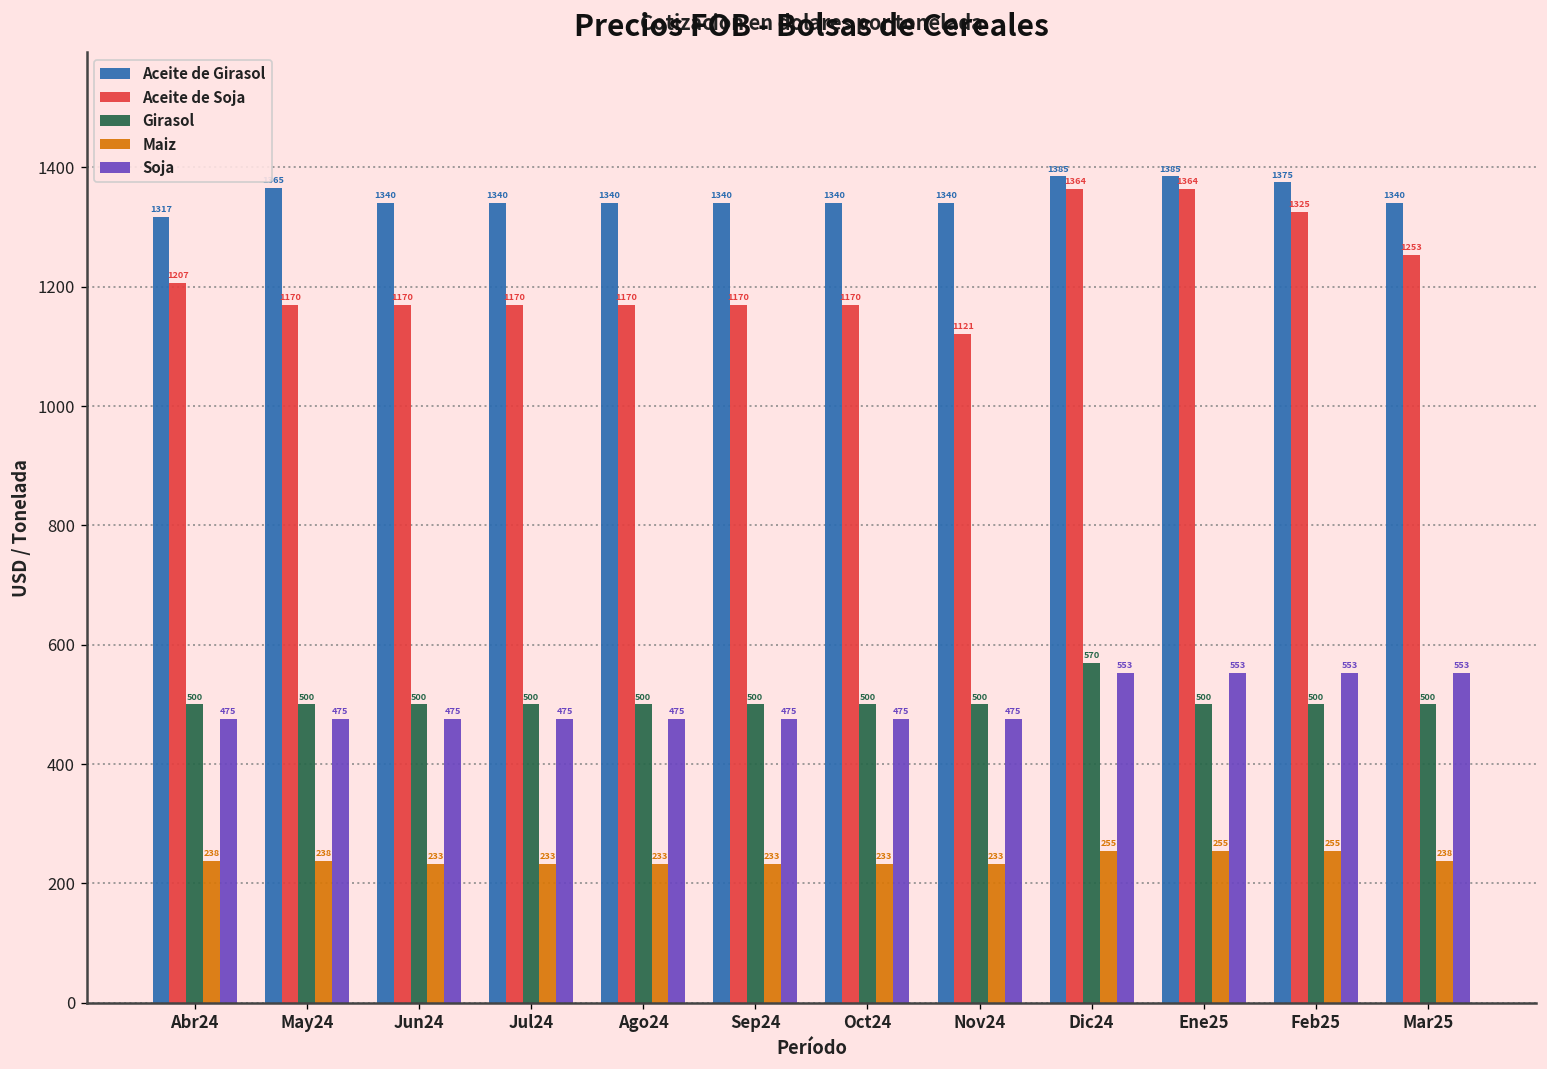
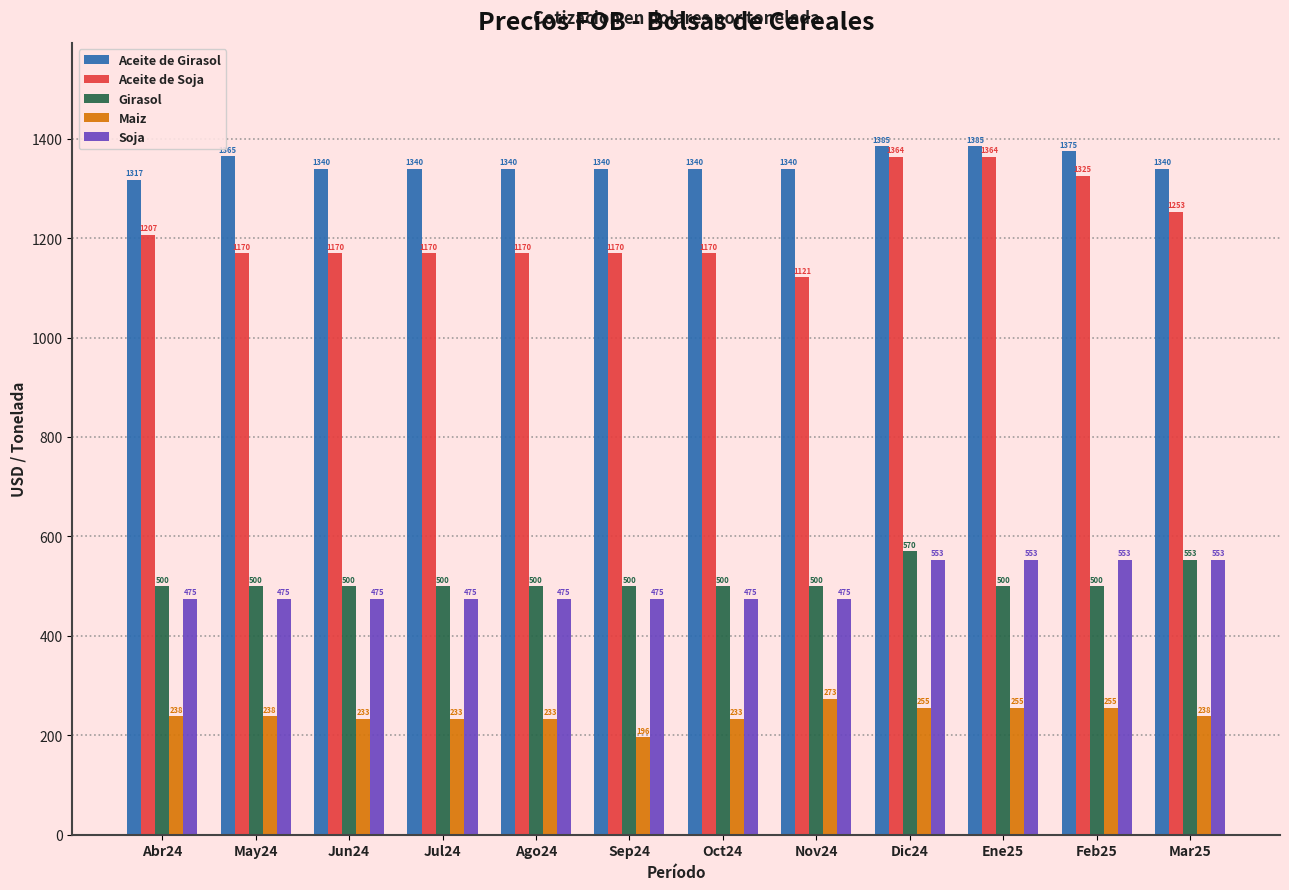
Maiz, Sep24: 233 -> 196
Maiz, Nov24: 233 -> 273
Girasol, Mar25: 500 -> 553
